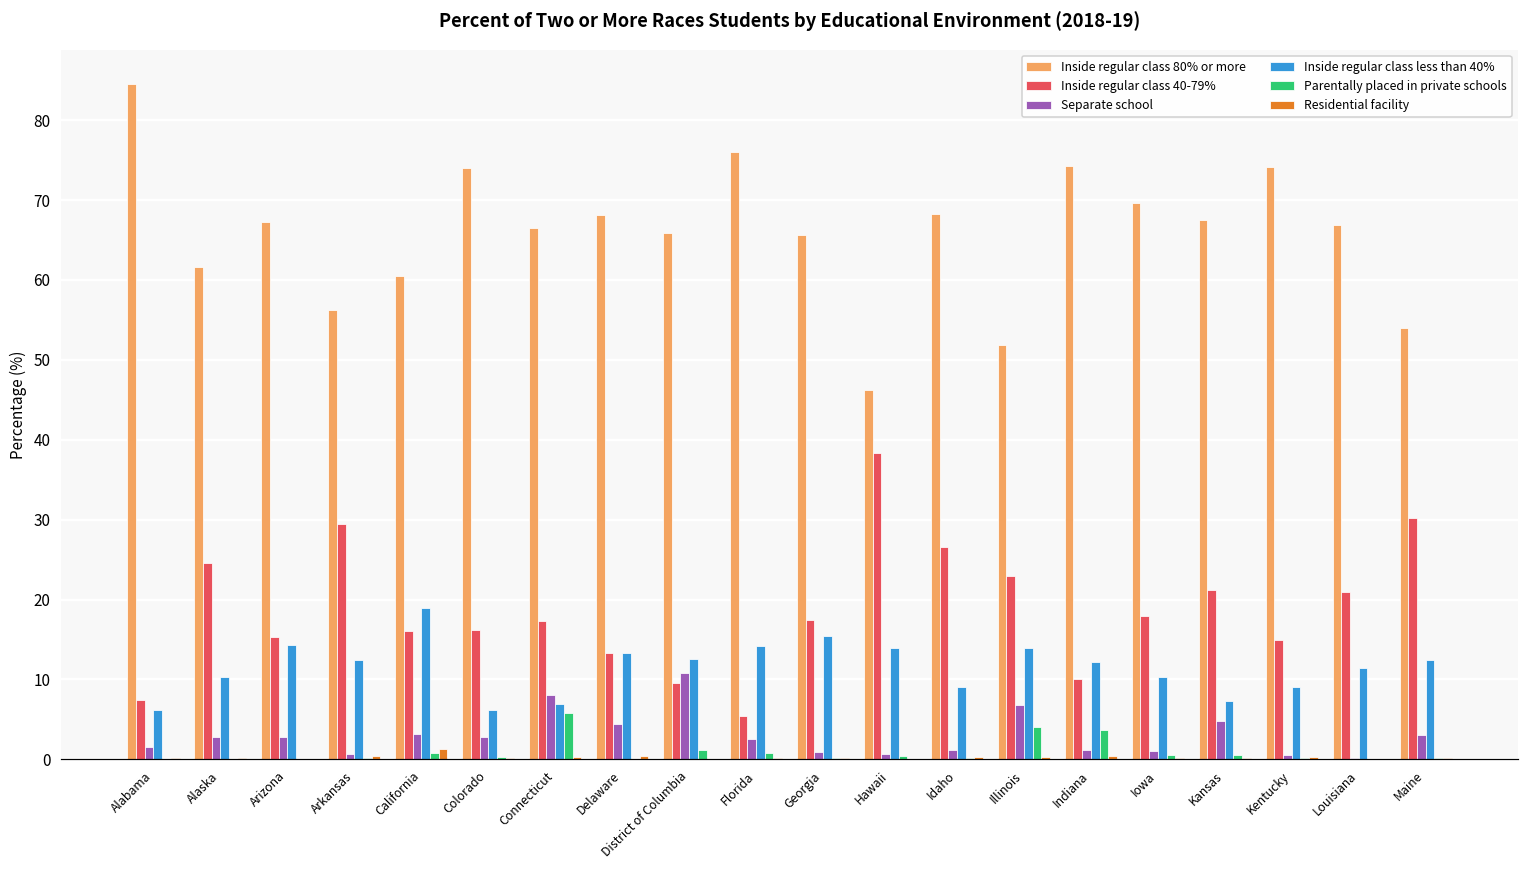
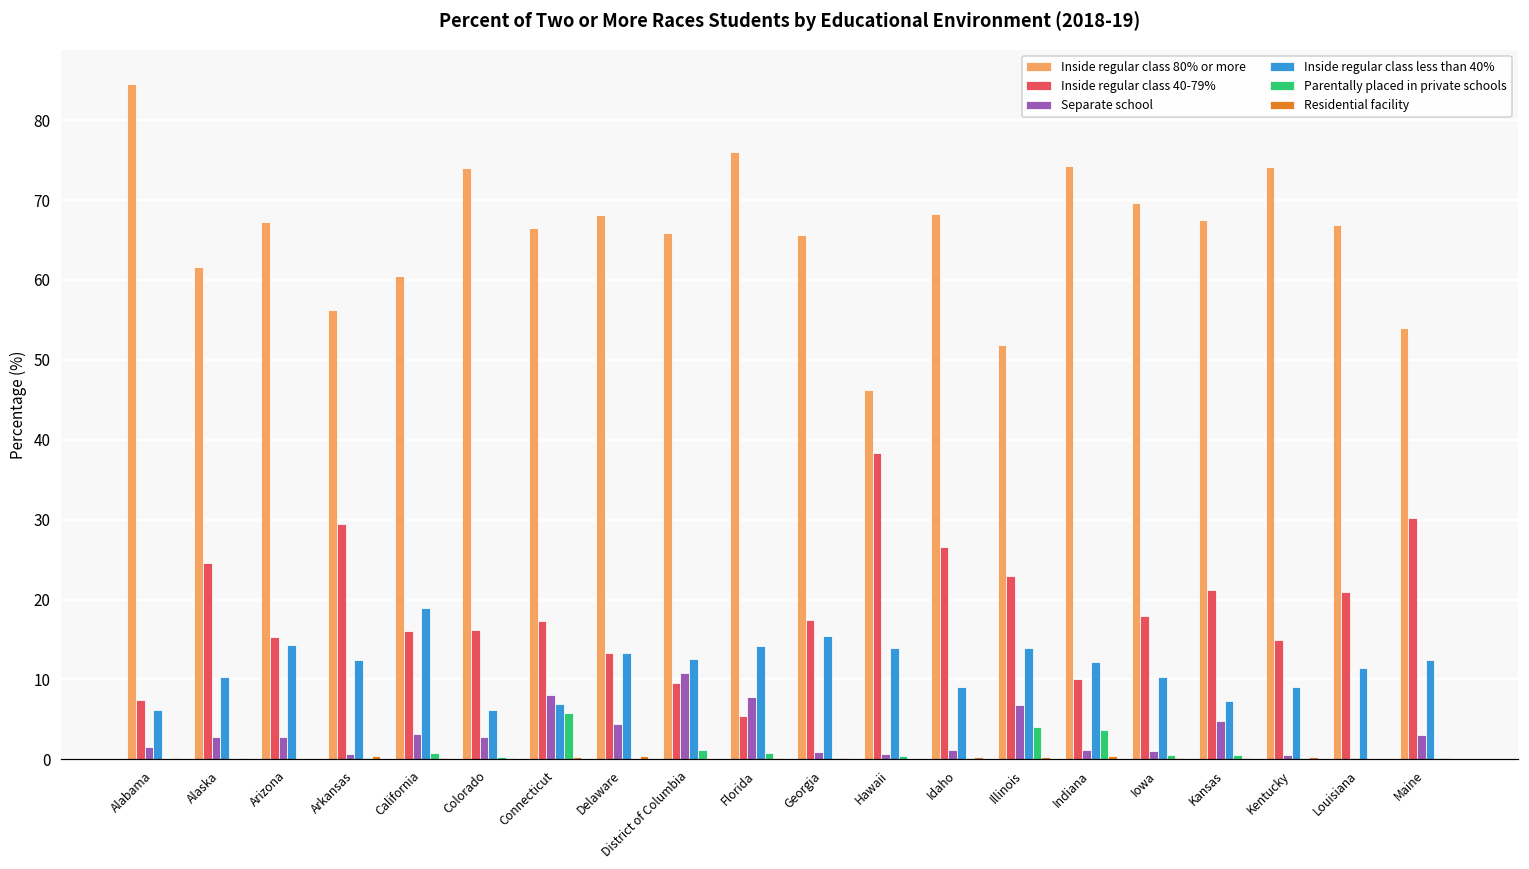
Residential facility, California: 1 -> 0
Separate school, Florida: 3 -> 8
